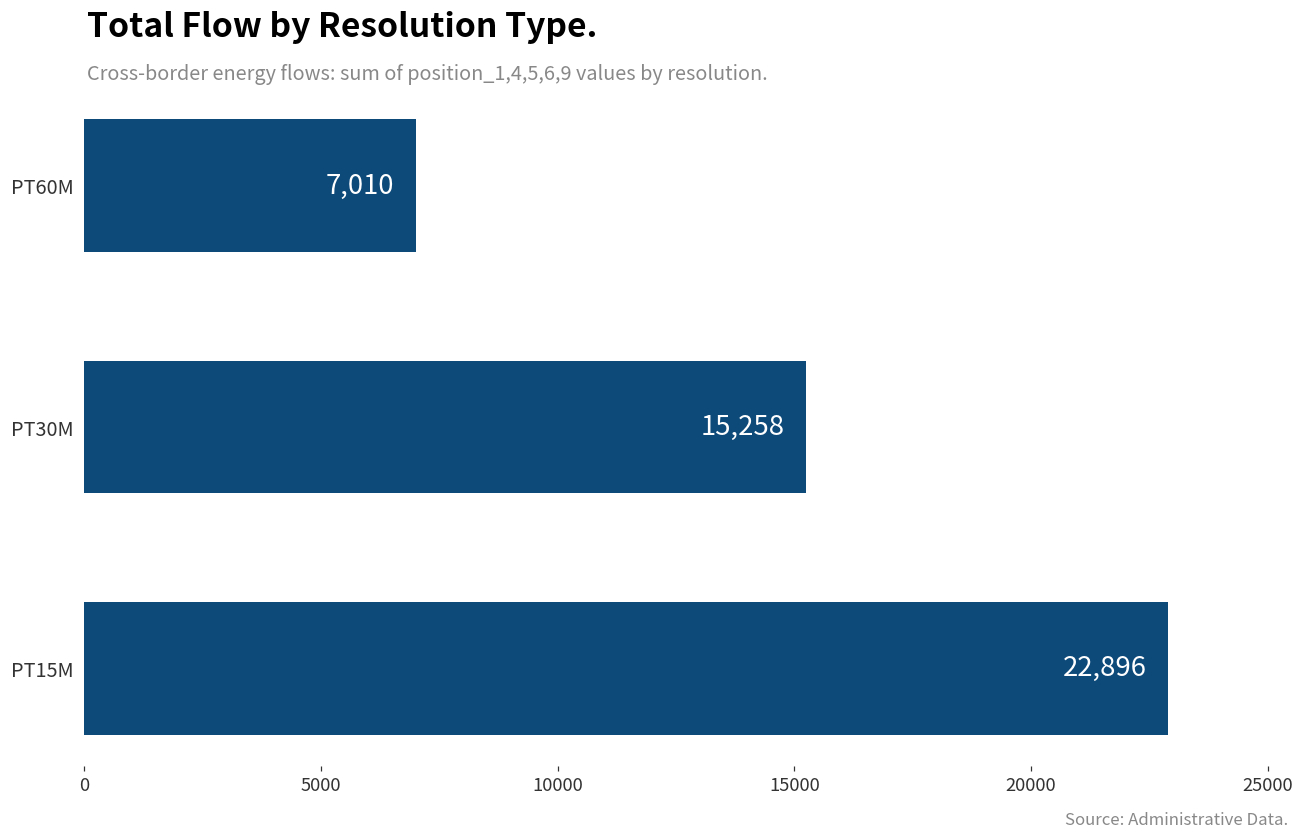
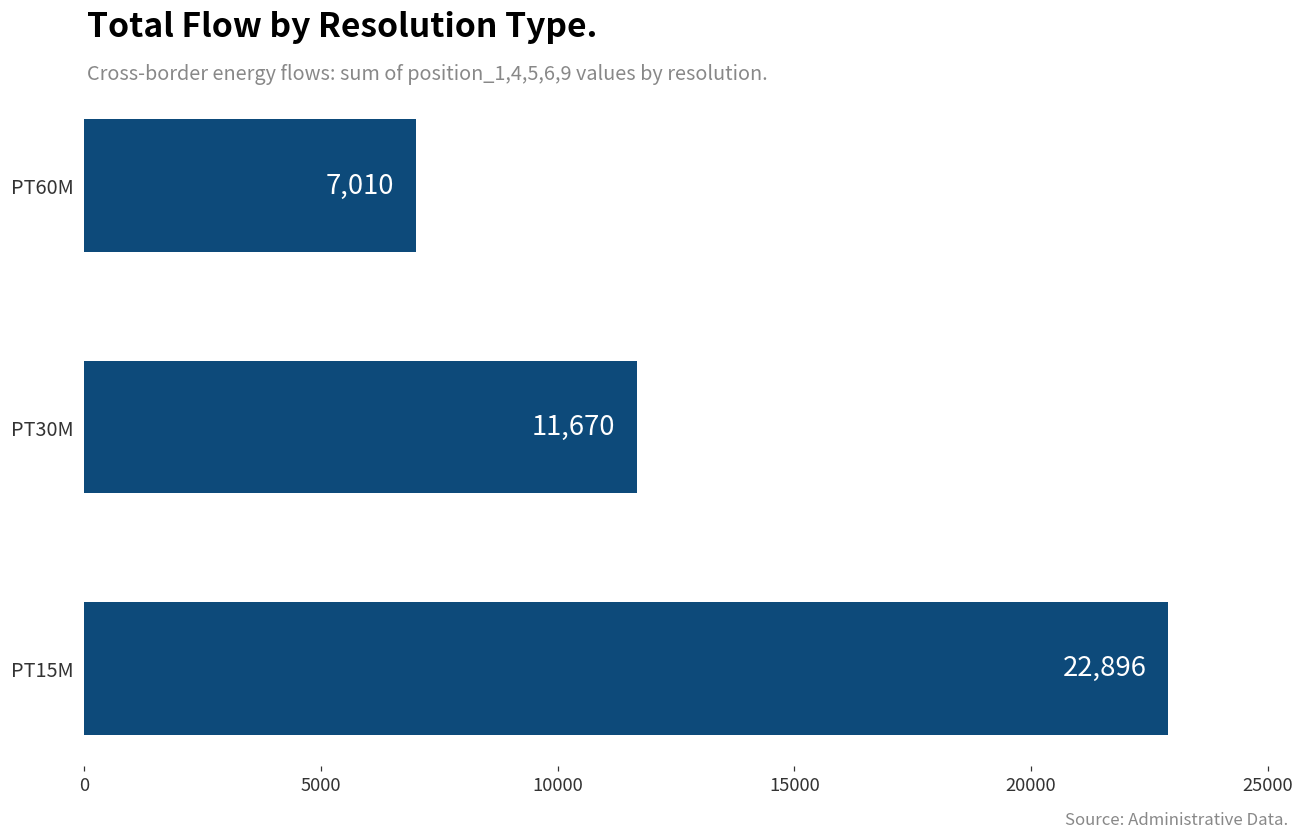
PT30M: 15,258 -> 11,670
